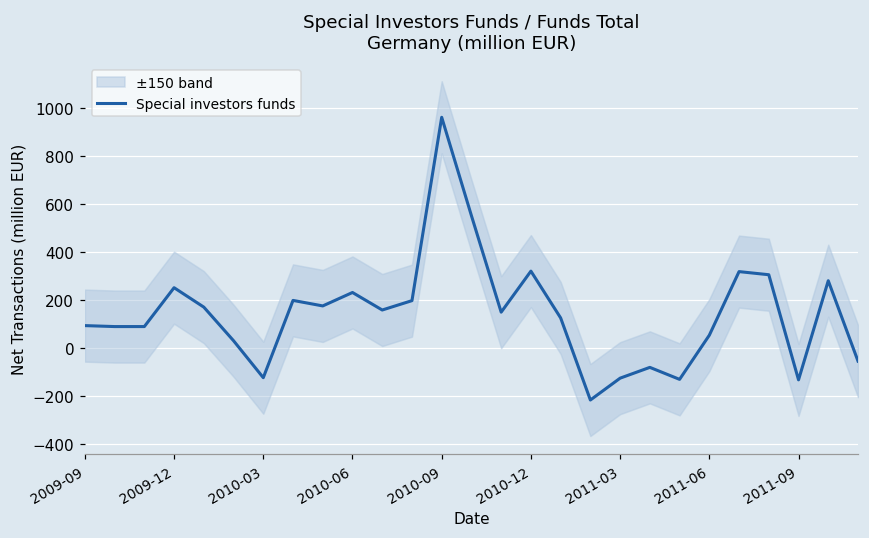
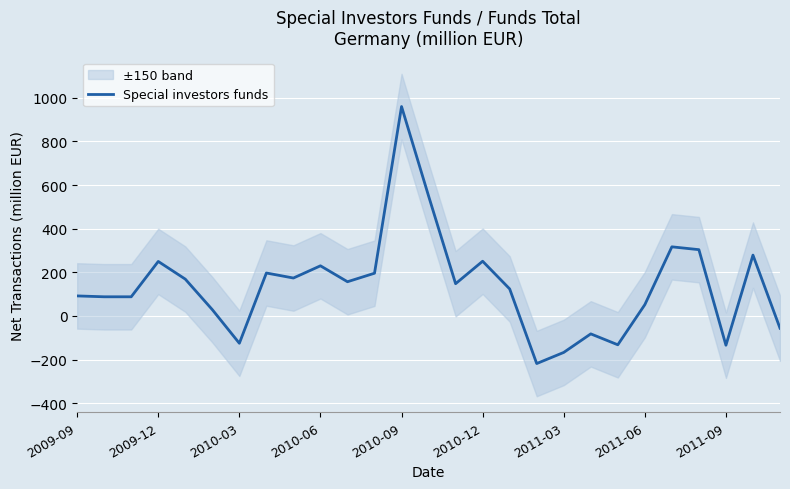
Special investors funds, 2010-12: 320 -> 250
Special investors funds, 2011-03: -130 -> -170
